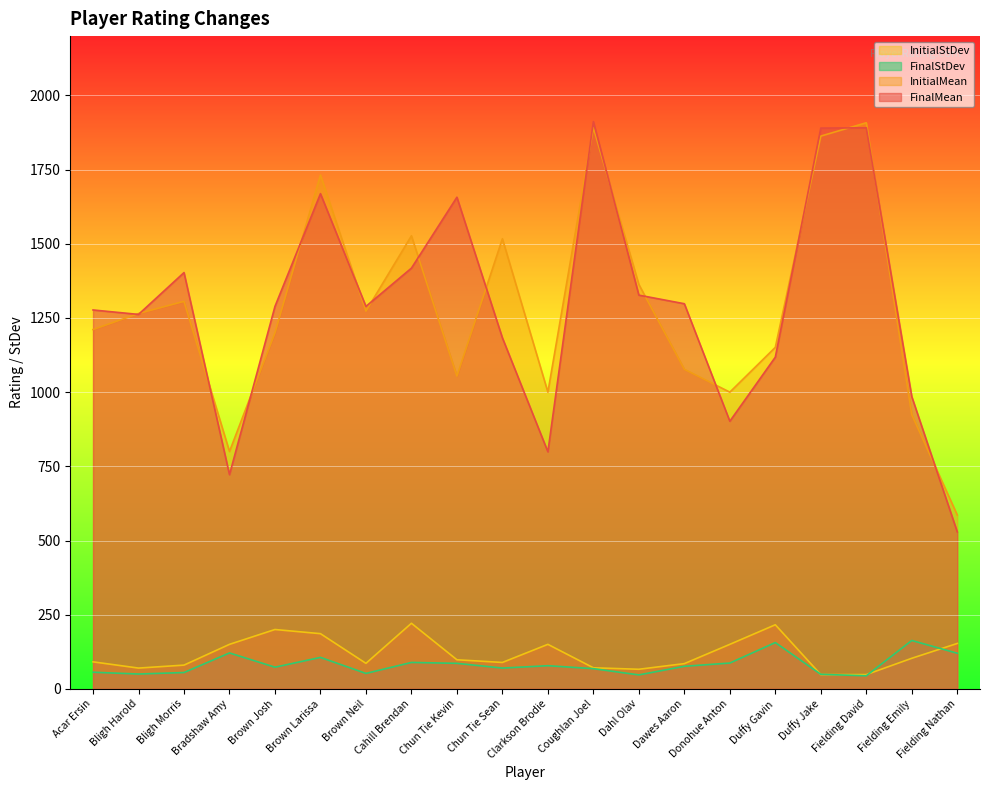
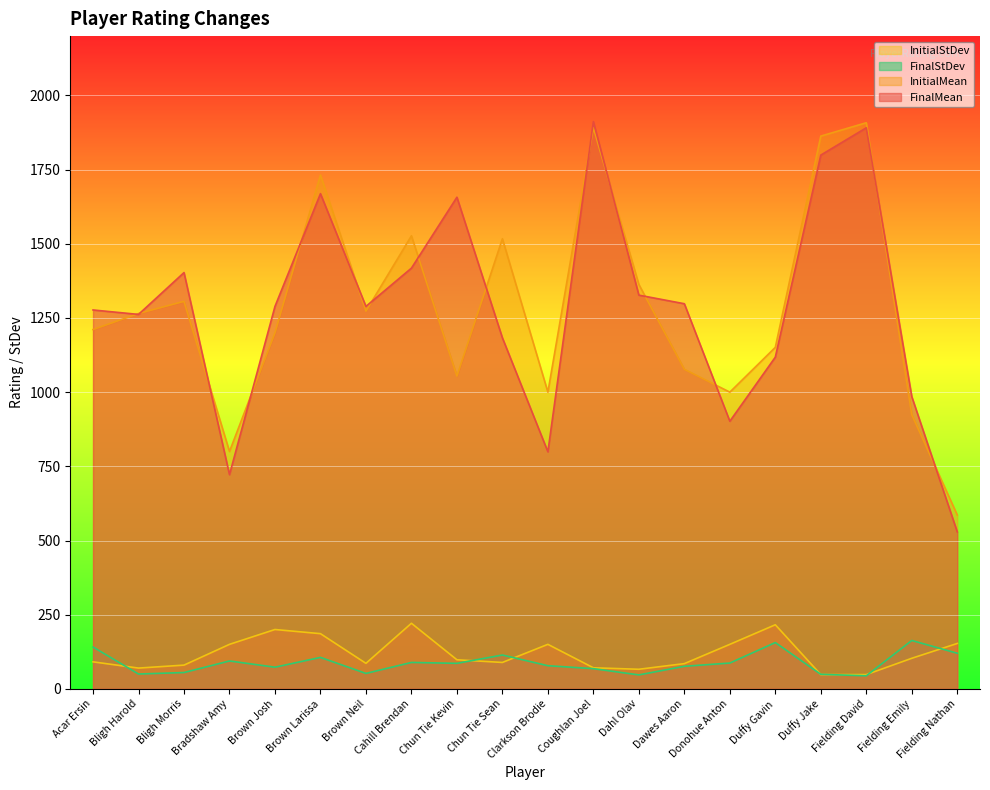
FinalStDev, Acar Ersin: 60 -> 140
FinalStDev, Bradshaw Amy: 120 -> 90
FinalStDev, Chun Tie Sean: 70 -> 110
FinalMean, Duffy Jake: 1890 -> 1800
